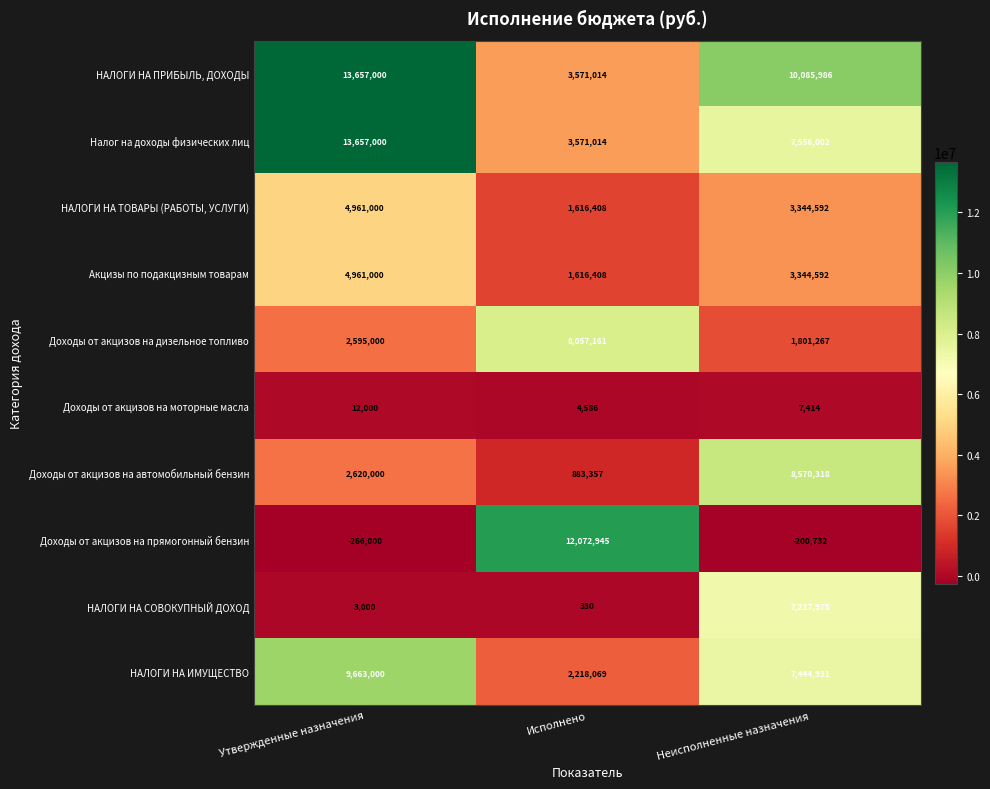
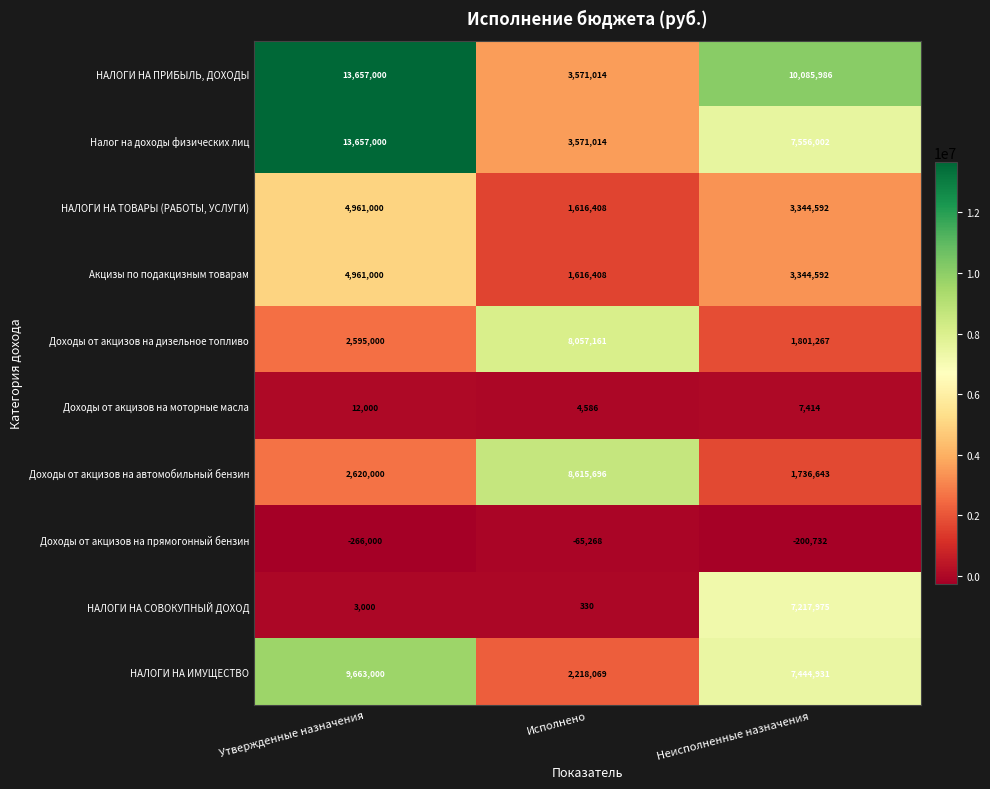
Доходы от акцизов на автомобильный бензин, Исполнено: 883,357 -> 8,615,696
Доходы от акцизов на автомобильный бензин, Неисполненные назначения: 8,570,318 -> 1,736,643
Доходы от акцизов на прямогонный бензин, Исполнено: 12,072,945 -> -65,268
